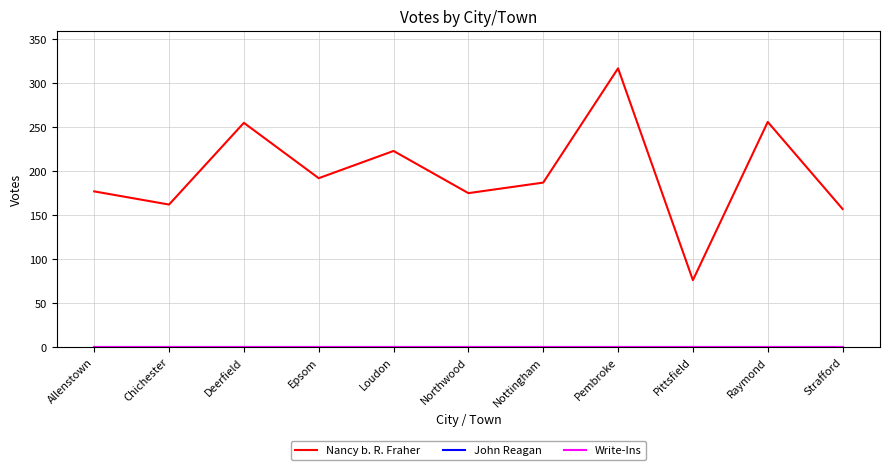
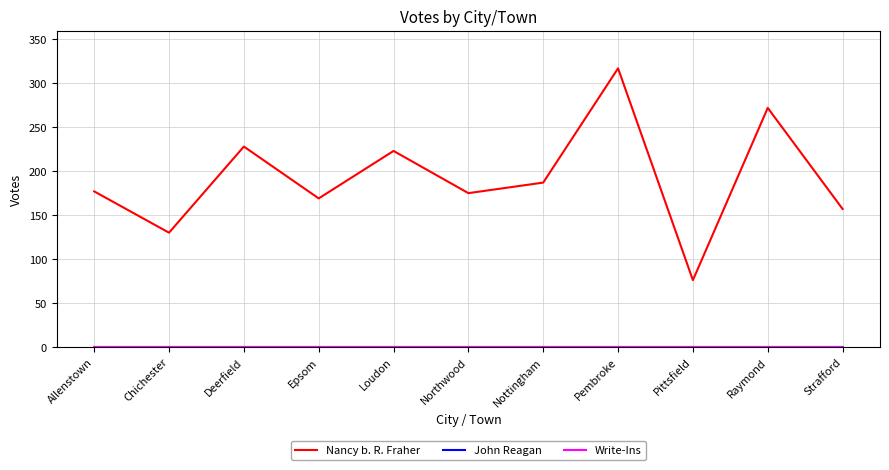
Nancy b. R. Fraher, Chichester: 160 -> 130
Nancy b. R. Fraher, Deerfield: 260 -> 230
Nancy b. R. Fraher, Epsom: 190 -> 170
Nancy b. R. Fraher, Raymond: 260 -> 270
